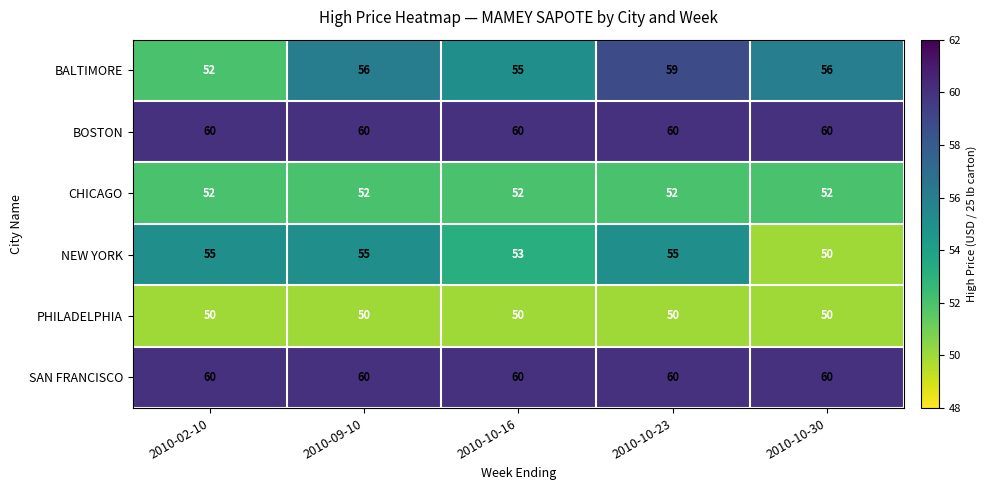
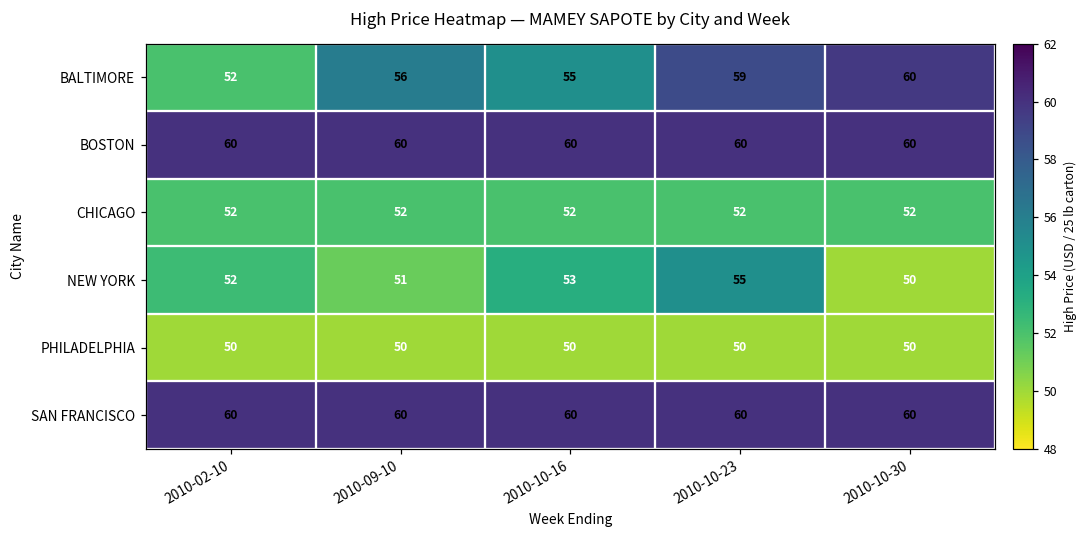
BALTIMORE, 2010-10-30: 56 -> 60
NEW YORK, 2010-02-10: 55 -> 52
NEW YORK, 2010-09-10: 55 -> 51
